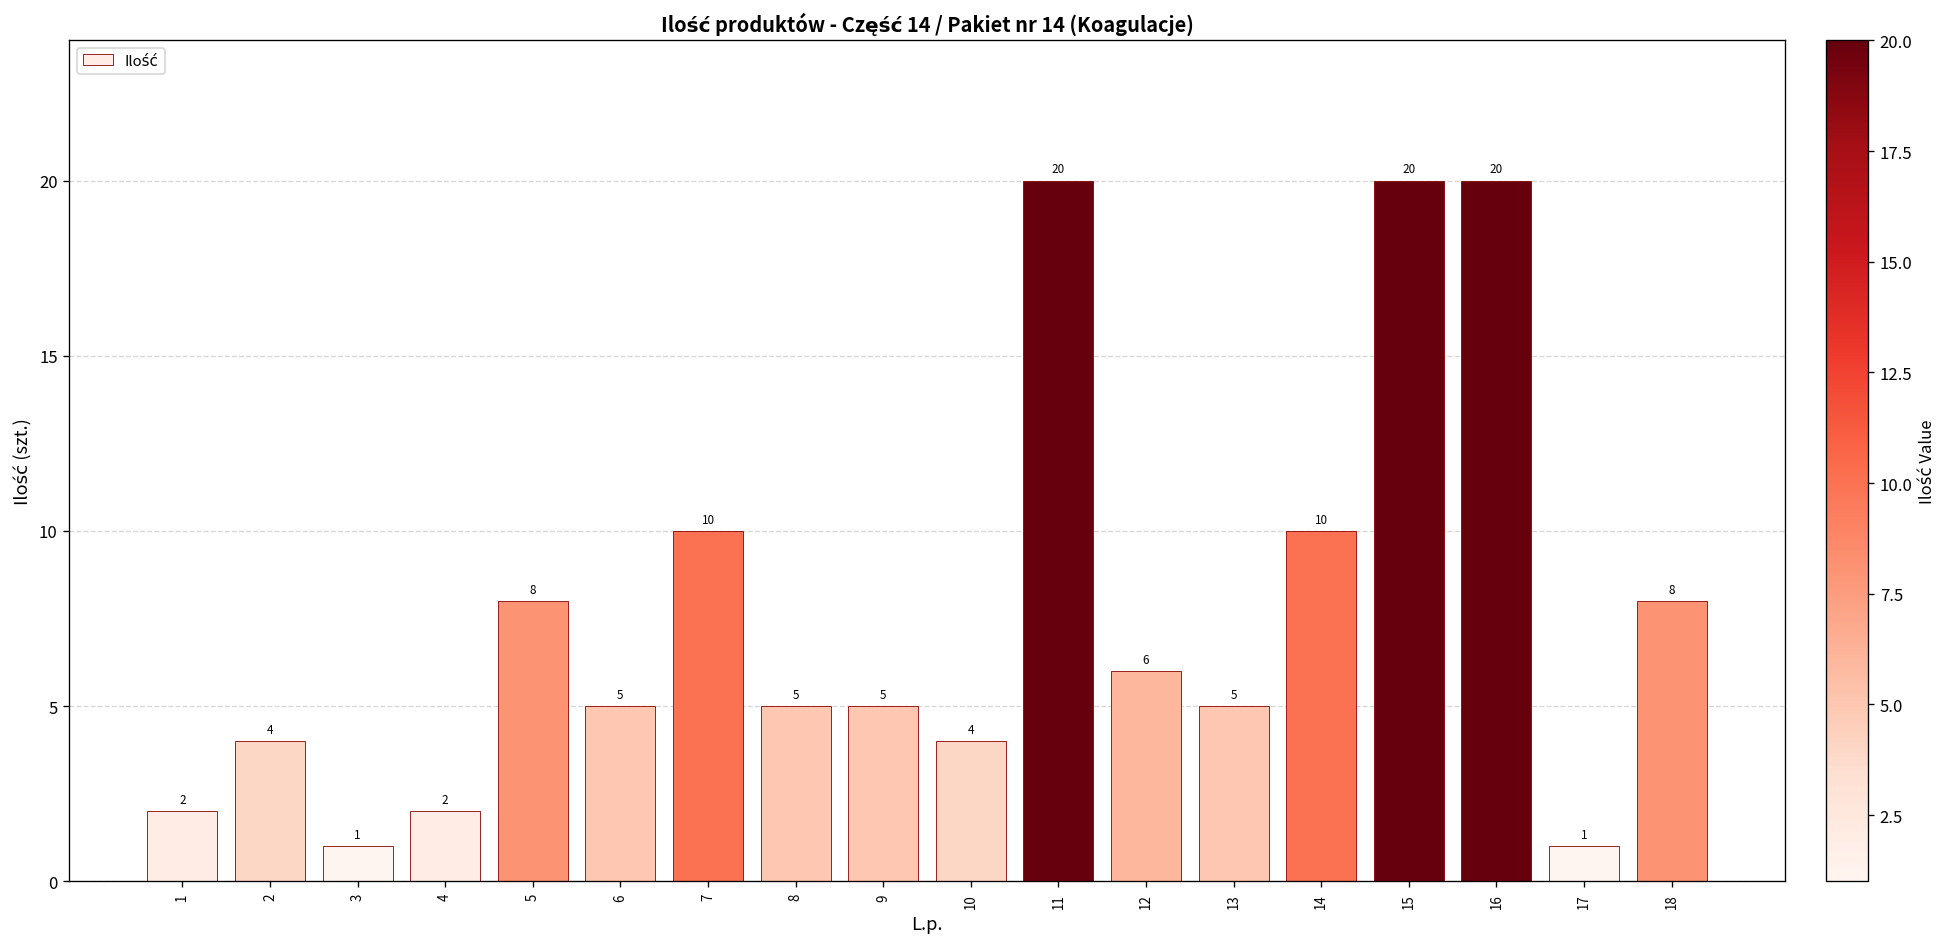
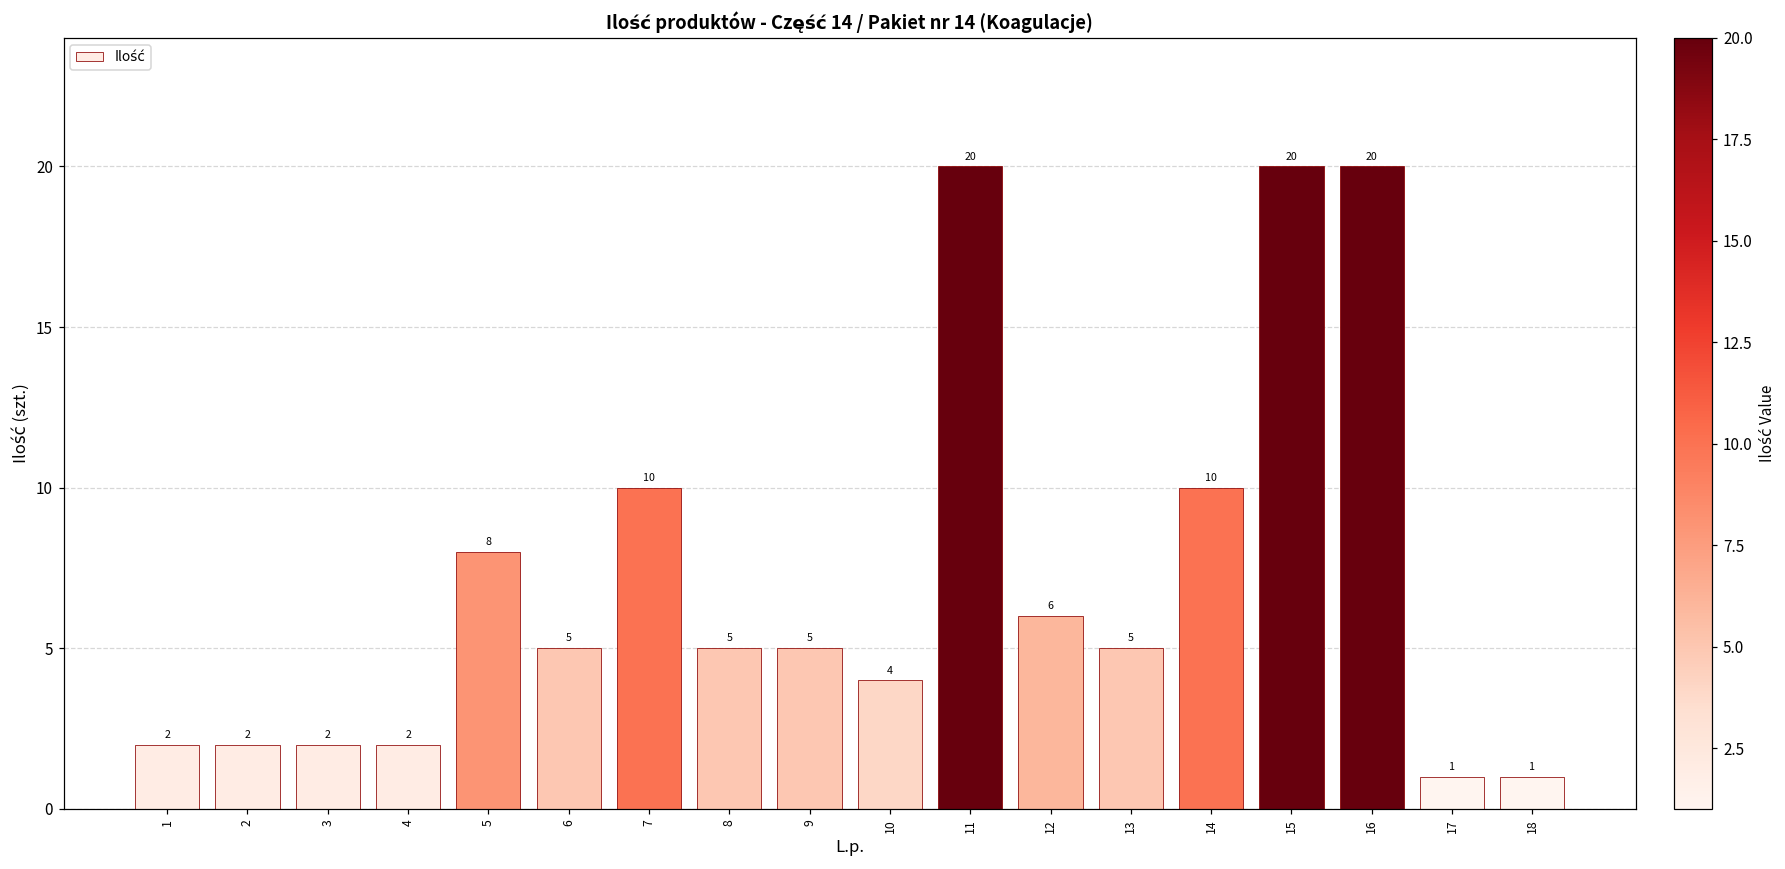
2: 4 -> 2
3: 1 -> 2
18: 8 -> 1
